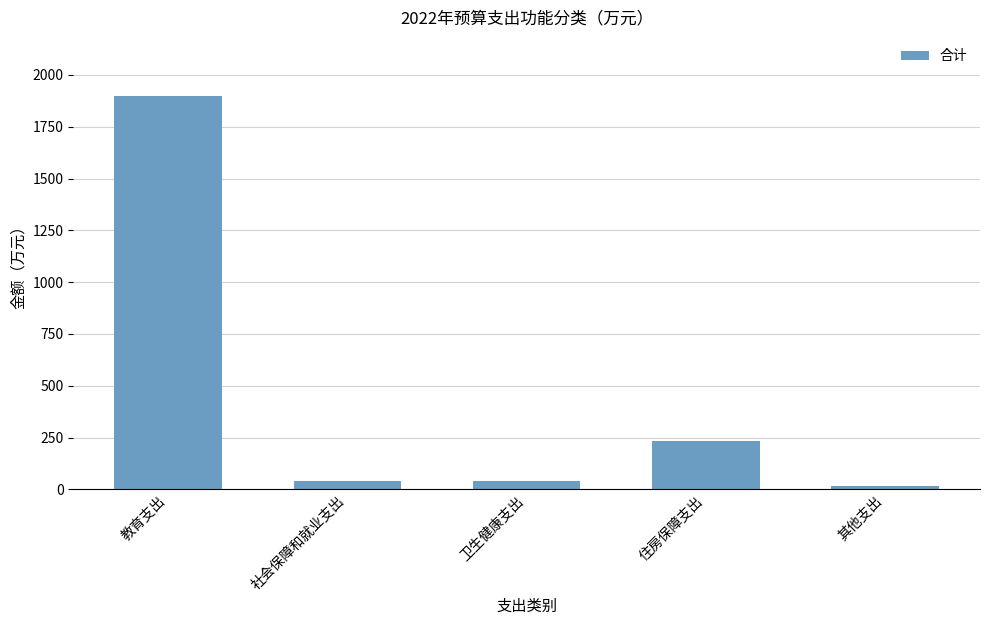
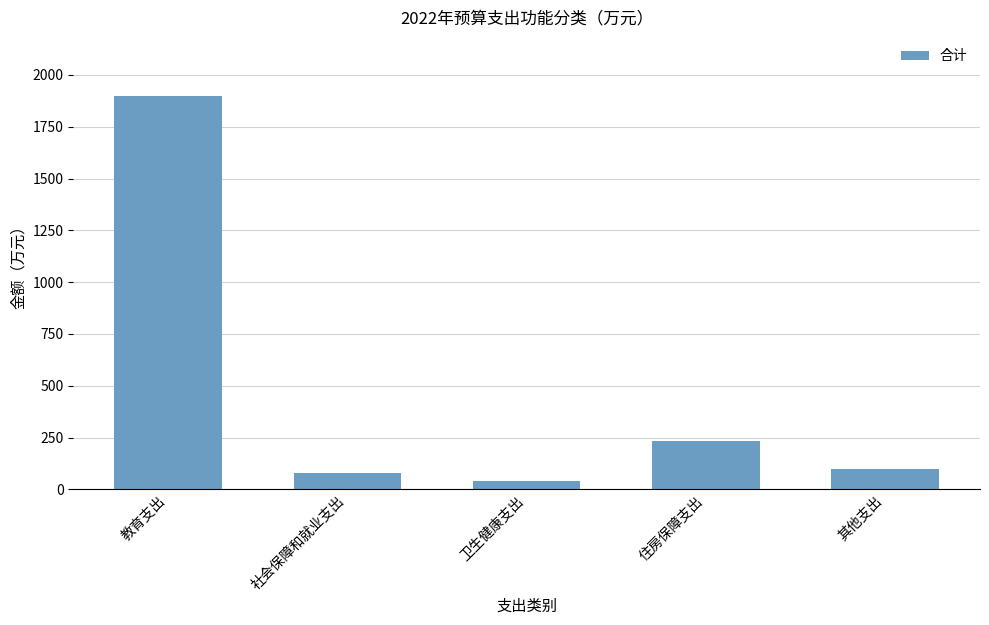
社会保障和就业支出: 40 -> 80
其他支出: 20 -> 100
